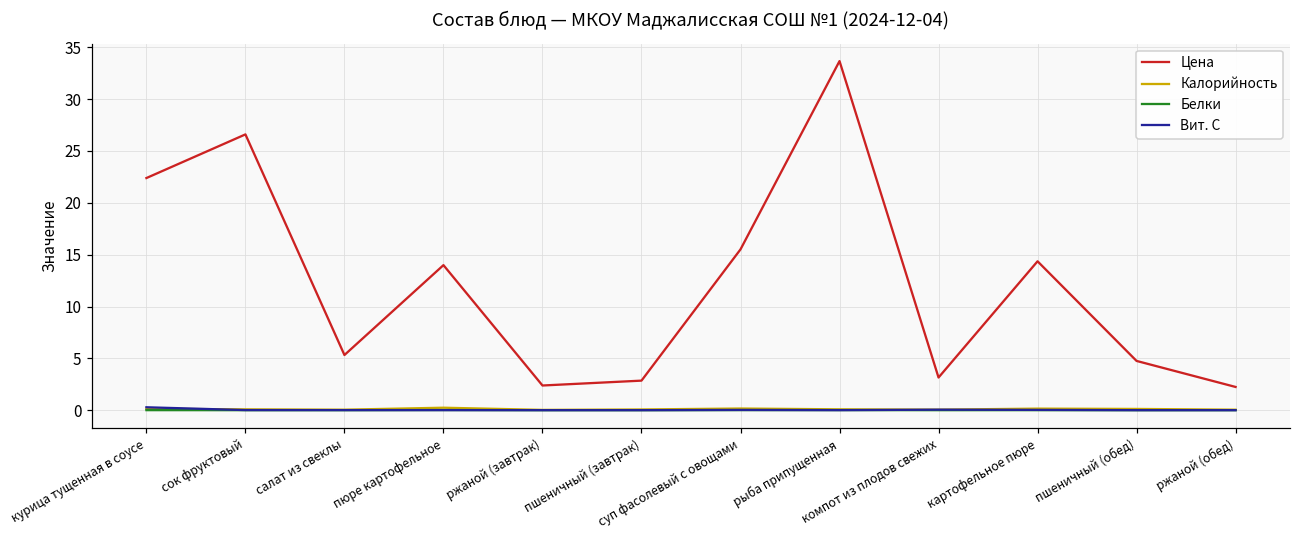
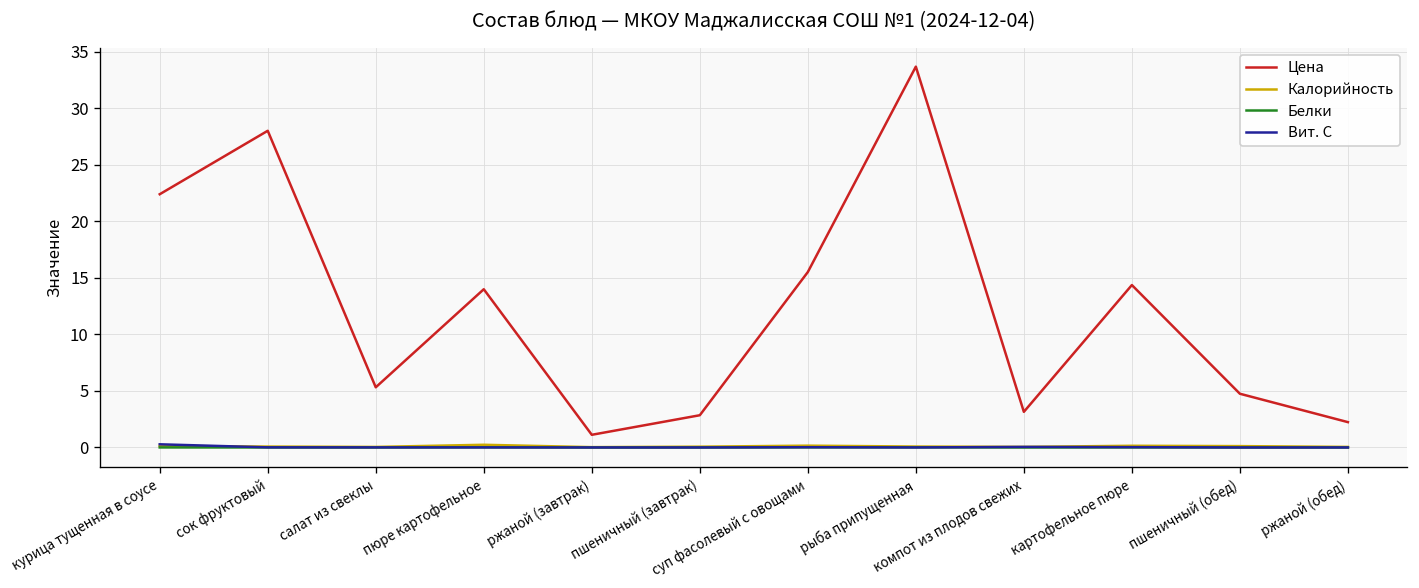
Цена, сок фруктовый: 27 -> 28
Цена, ржаной (завтрак): 2 -> 1
